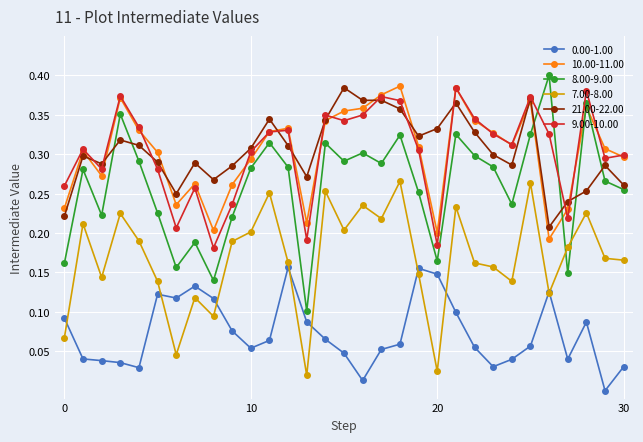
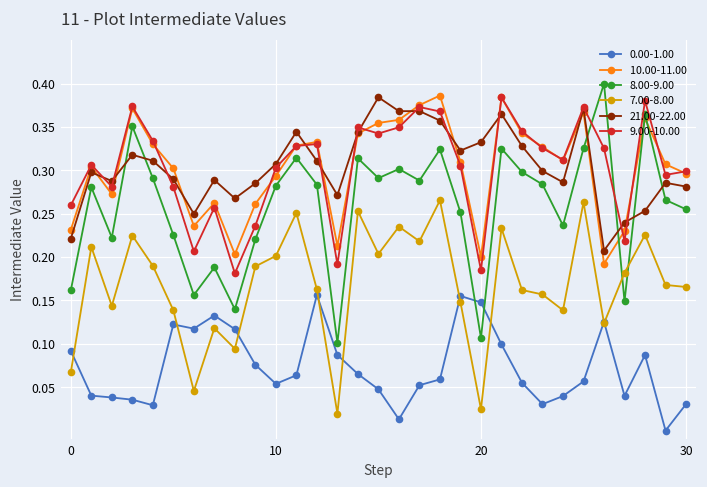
8.00-9.00, 20: 0.16 -> 0.11
21.00-22.00, 30: 0.26 -> 0.28
